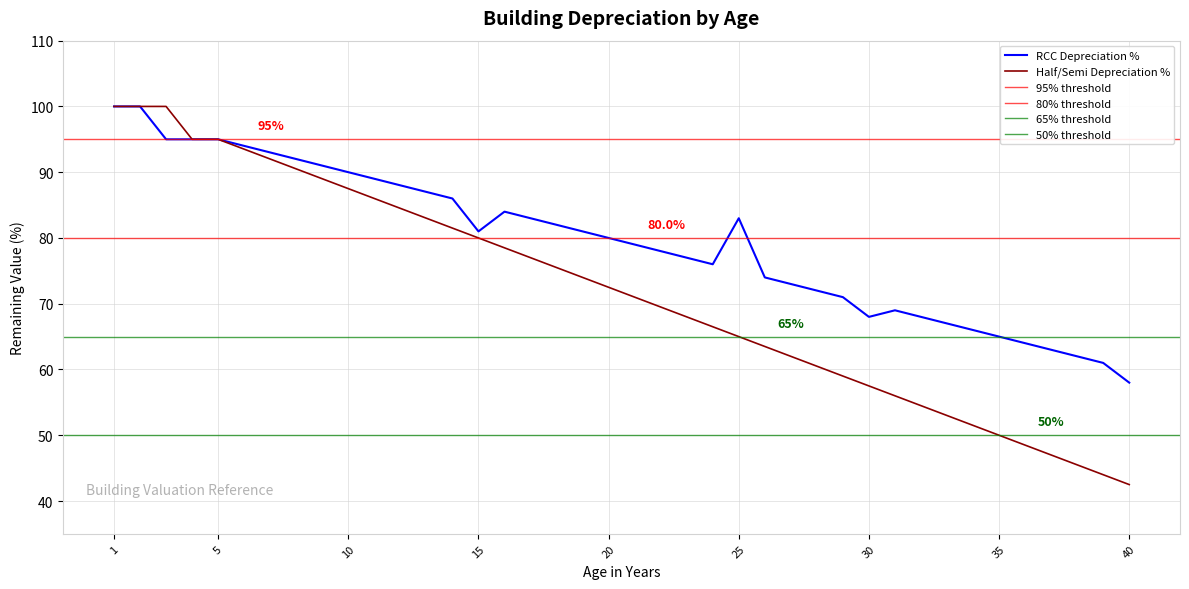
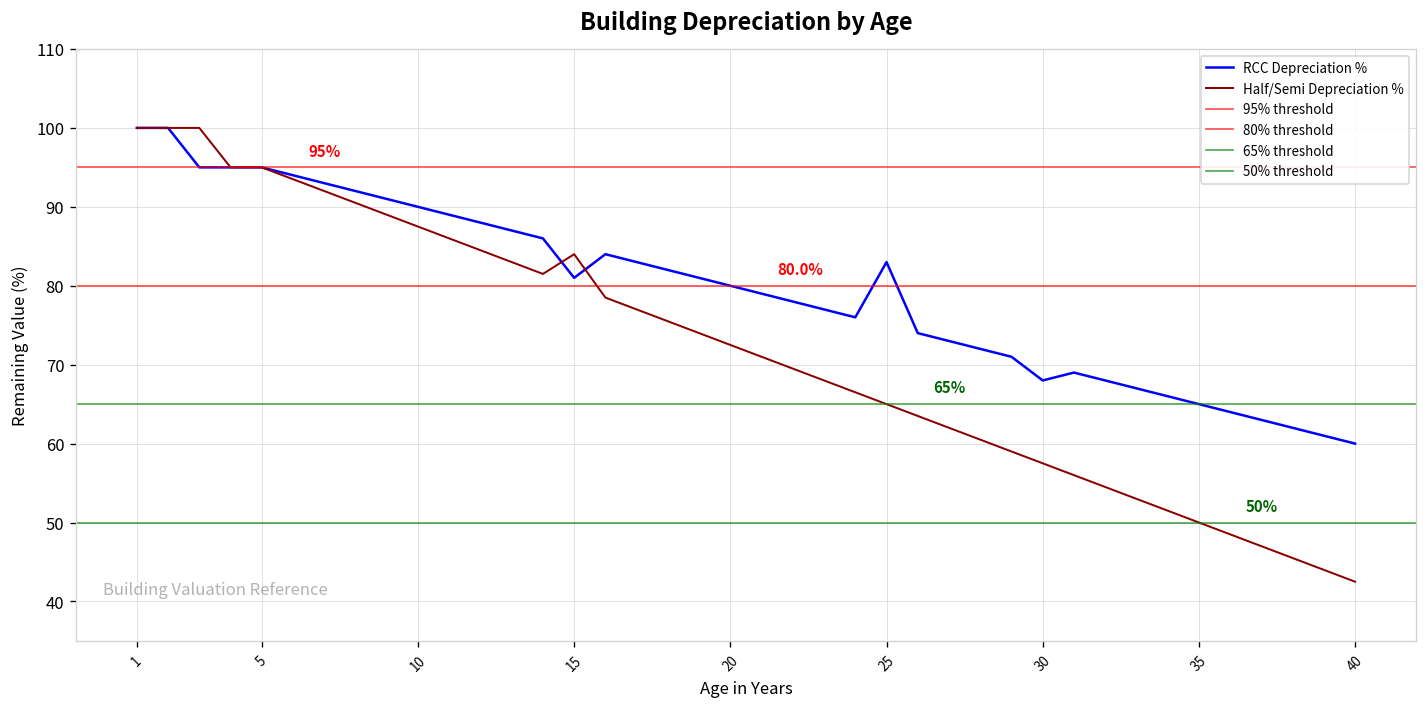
Half/Semi Depreciation %, 15: 80 -> 84
RCC Depreciation %, 40: 58 -> 60
